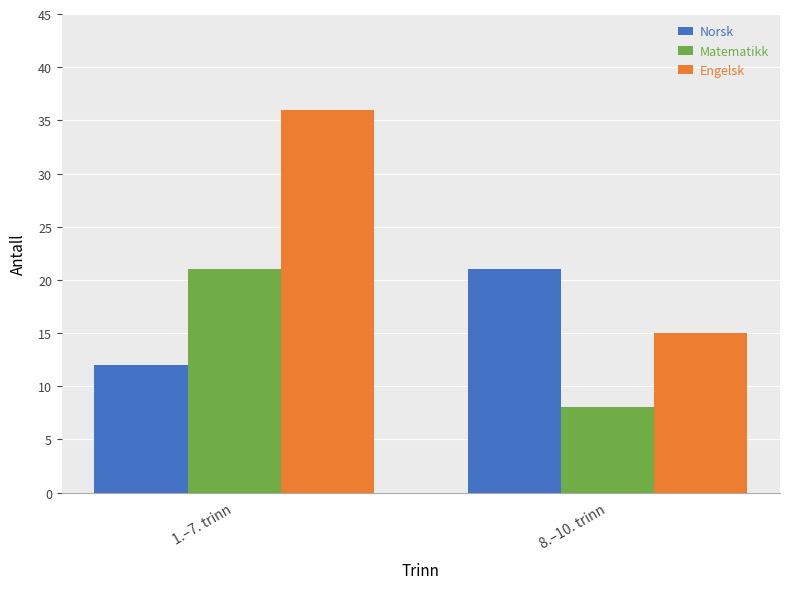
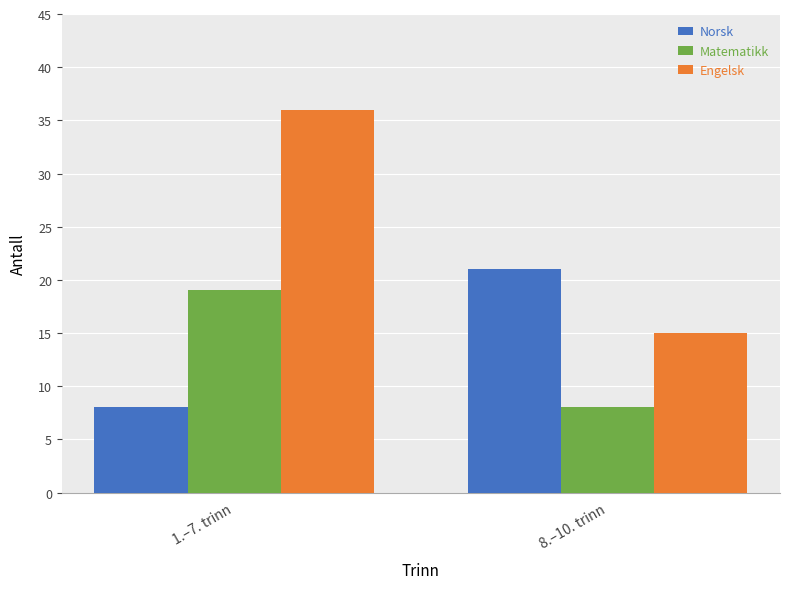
Norsk, 1.–7. trinn: 12 -> 8
Matematikk, 1.–7. trinn: 21 -> 19
